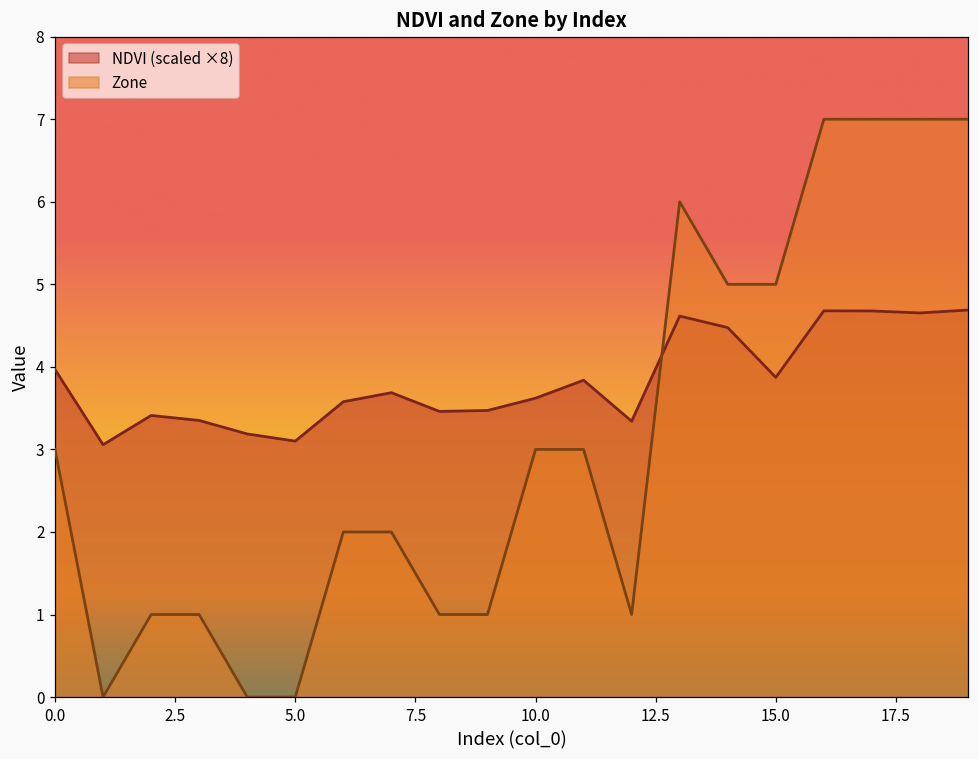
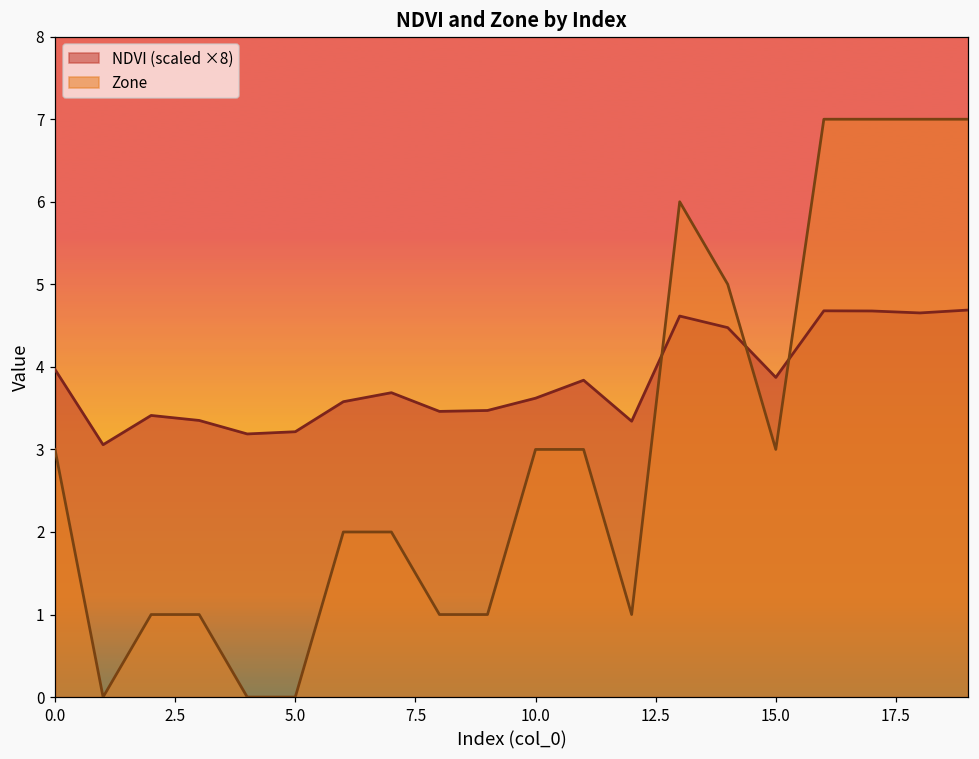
NDVI (scaled ×8), 5.0: 3.1 -> 3.2
Zone, 15.0: 5 -> 3
